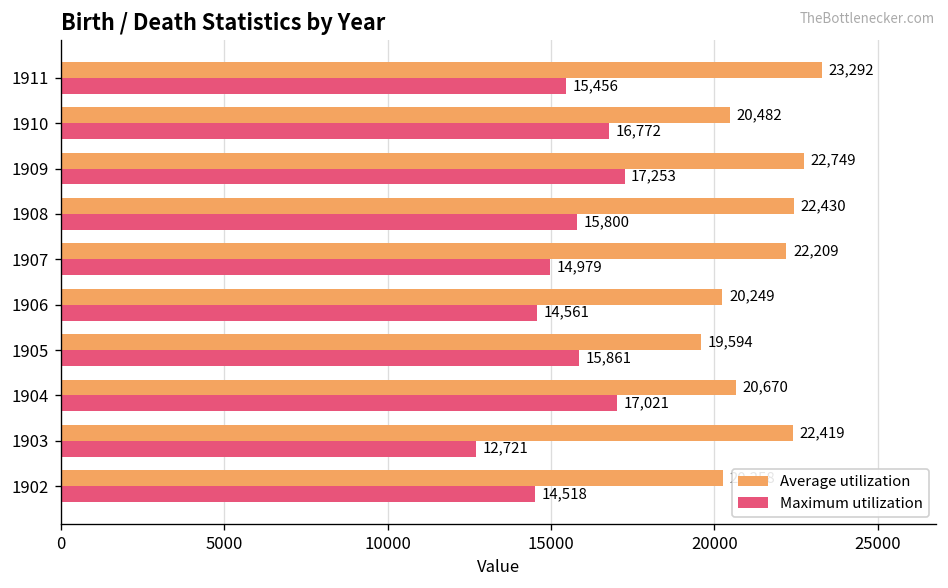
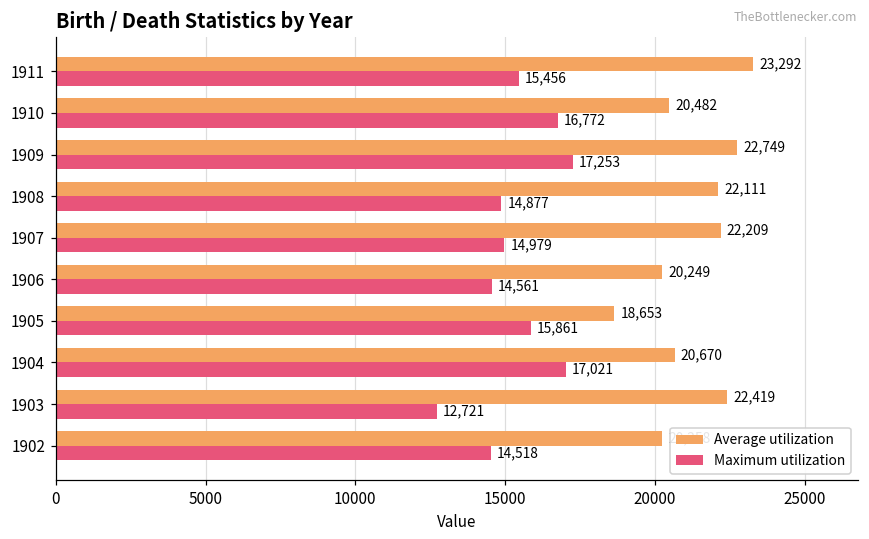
Average utilization, 1908: 22,430 -> 22,111
Maximum utilization, 1908: 15,800 -> 14,877
Average utilization, 1905: 19,594 -> 18,653
